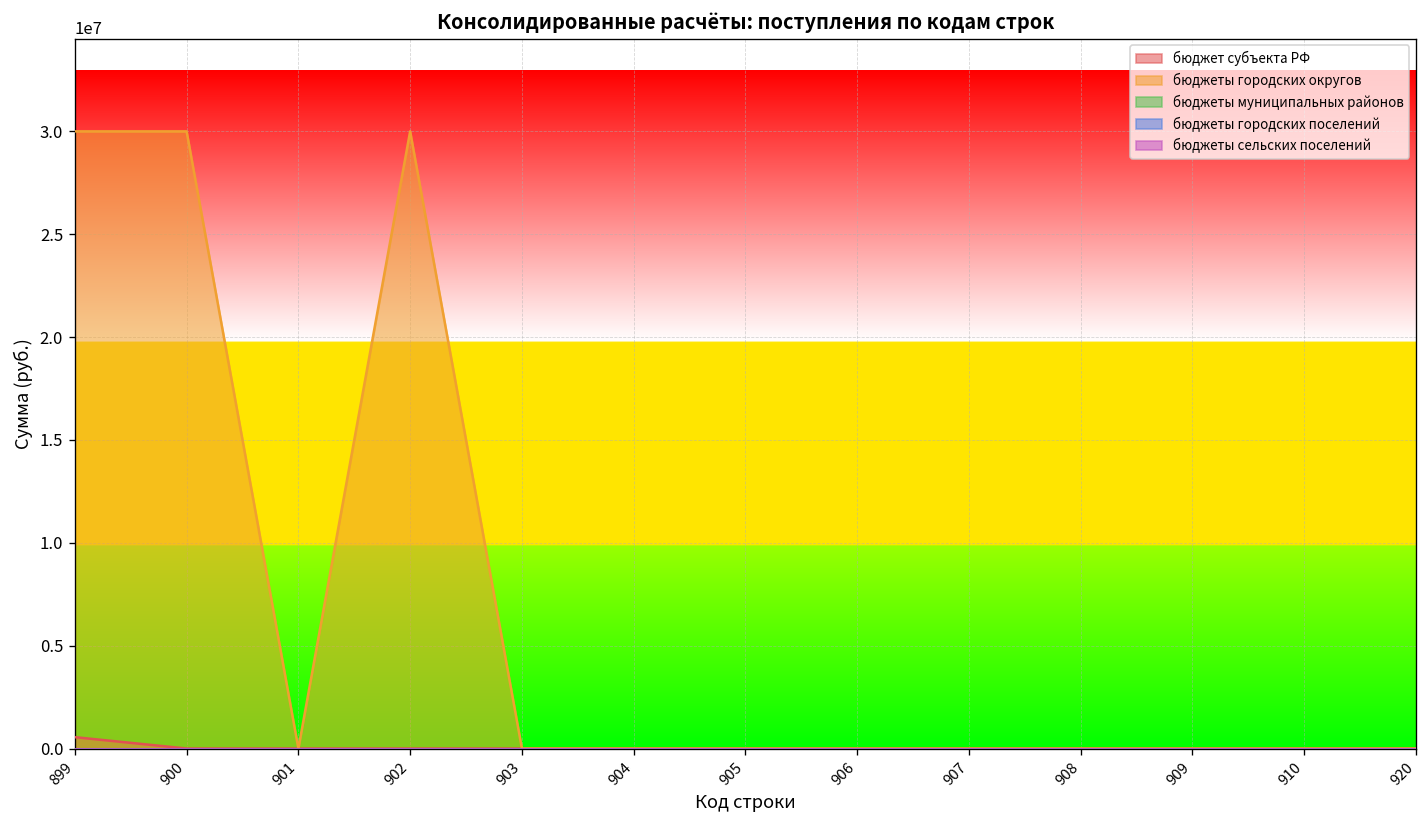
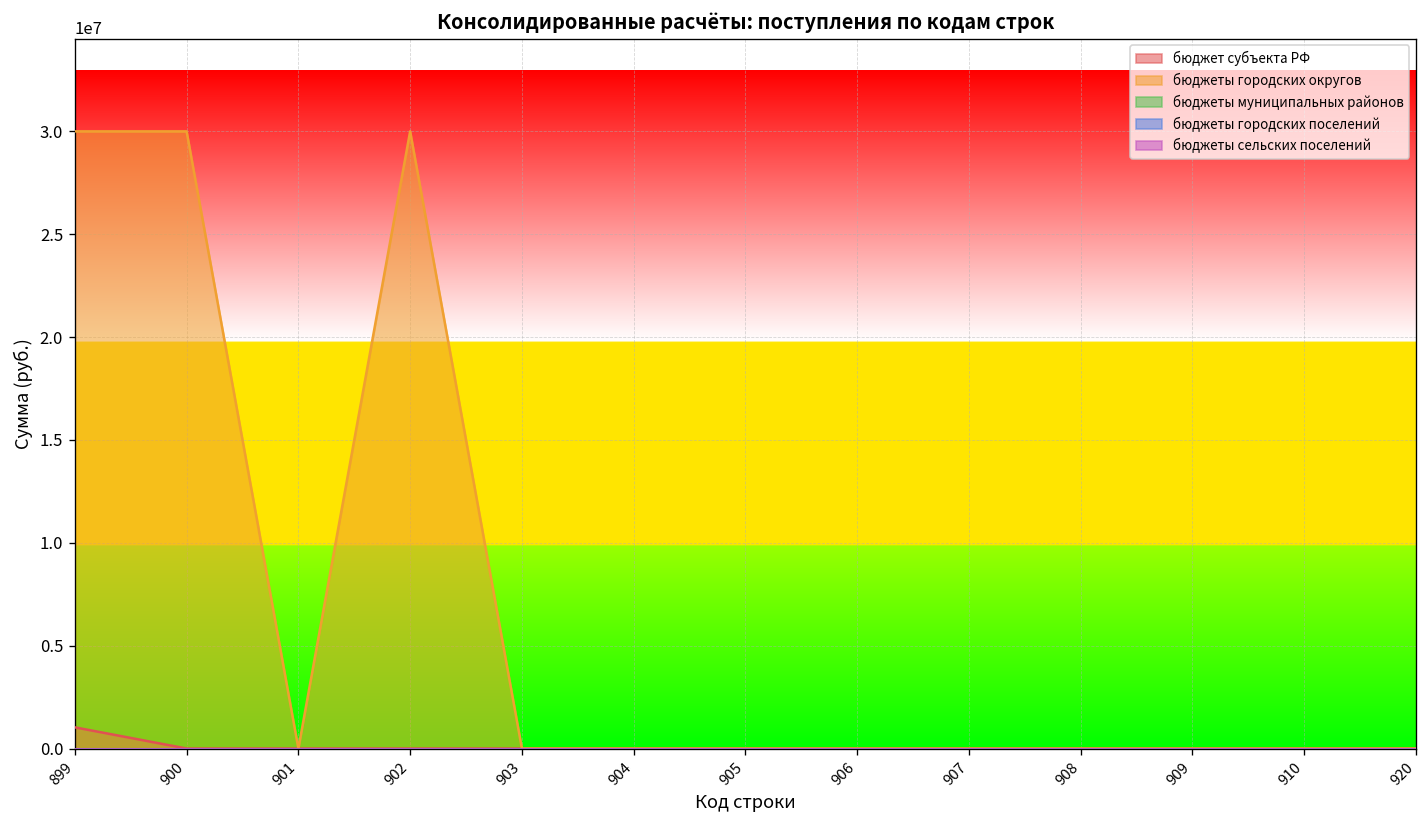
бюджет субъекта РФ, 899: 600000 -> 1000000
